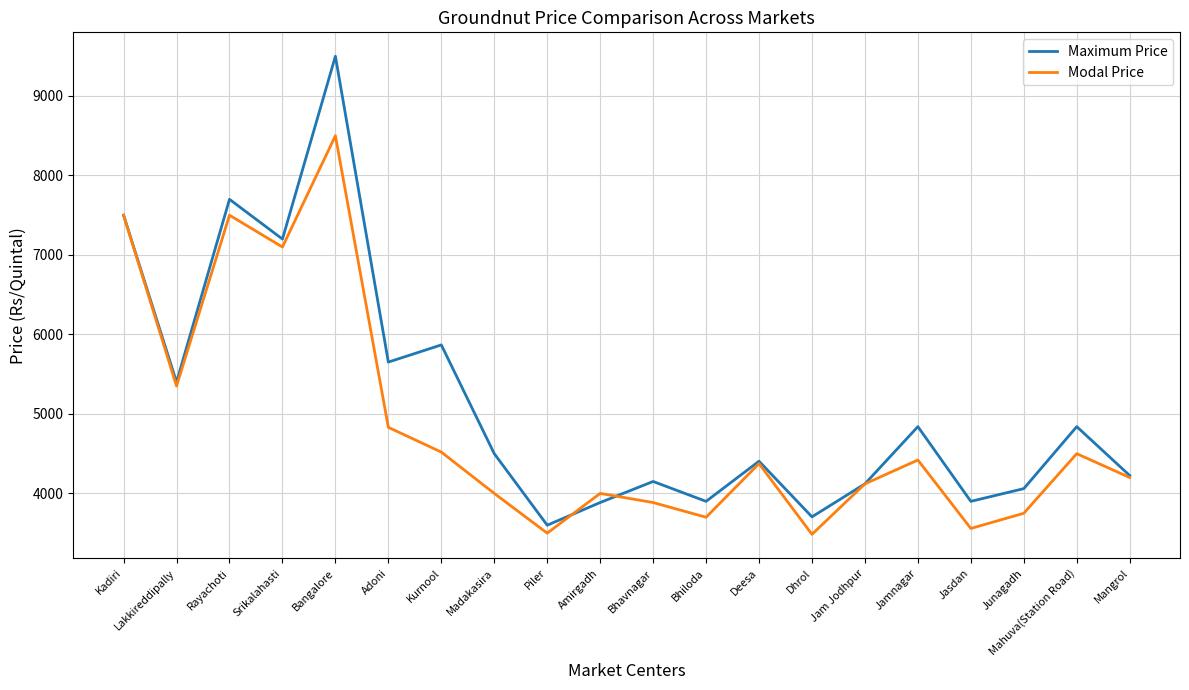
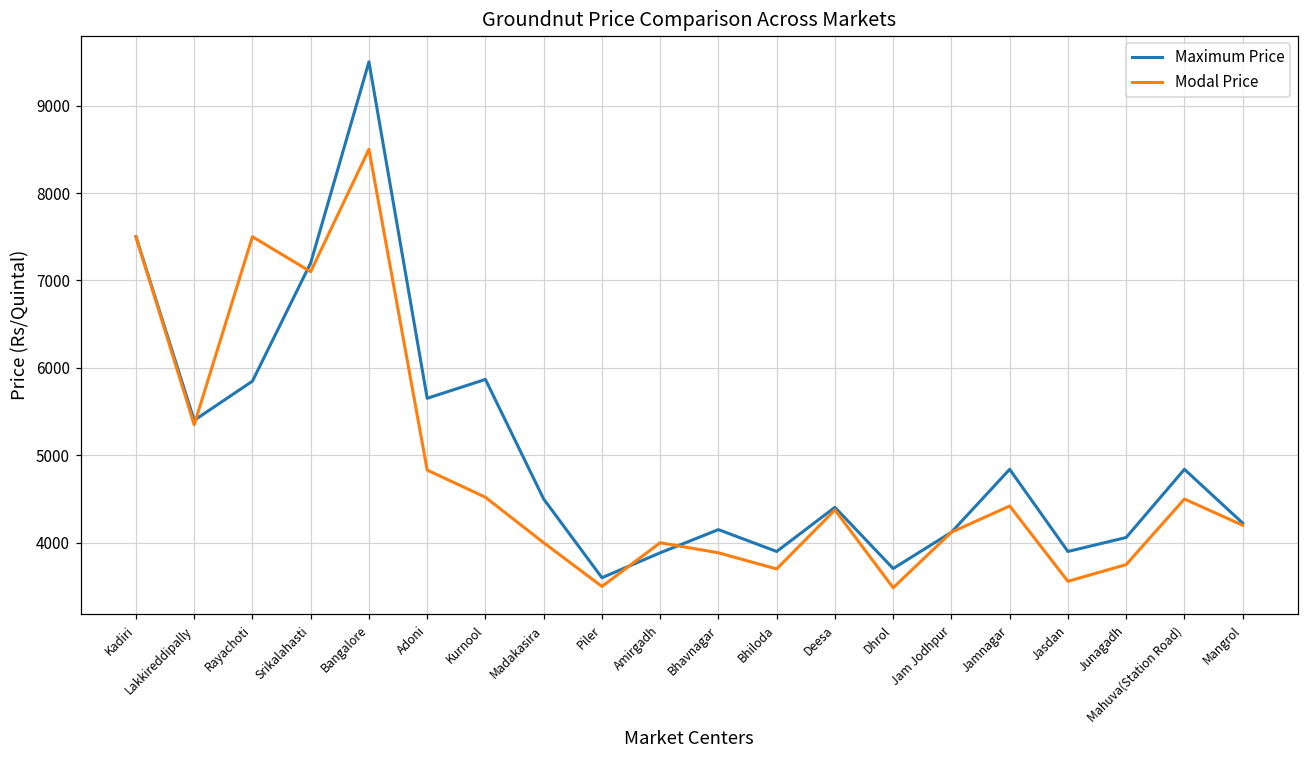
Maximum Price, Rayachoti: 7700 -> 5800
